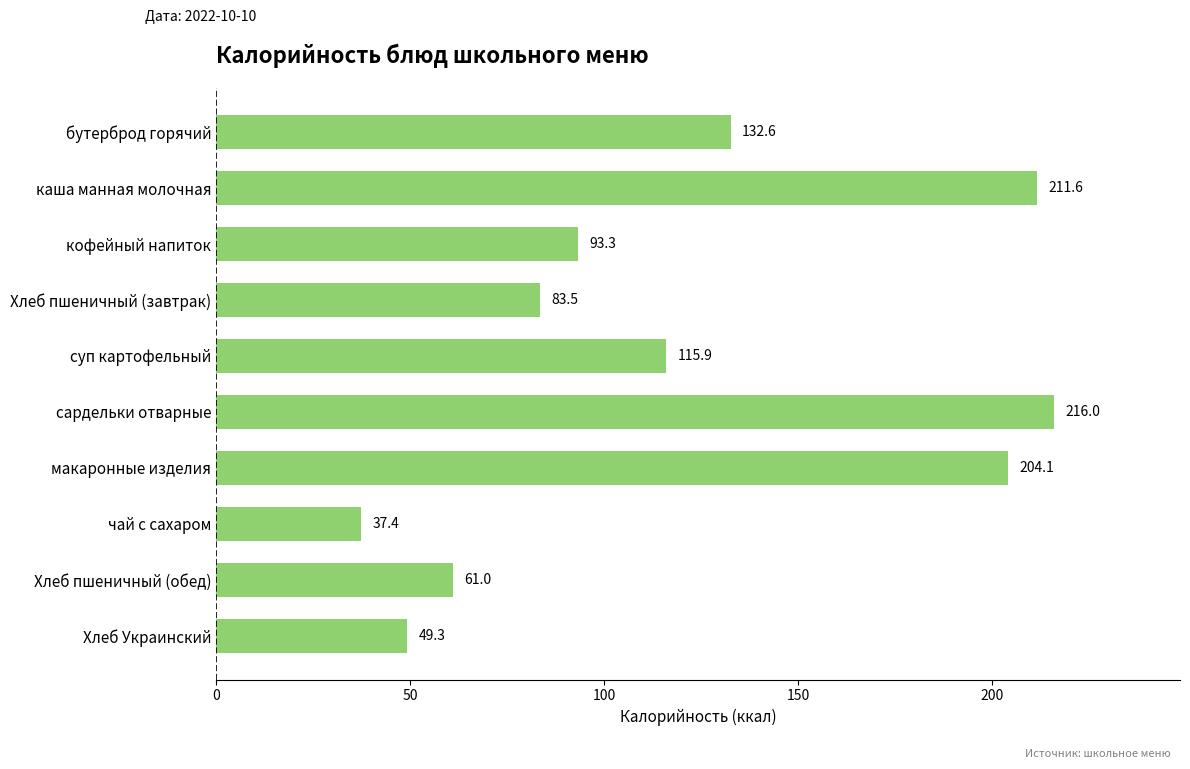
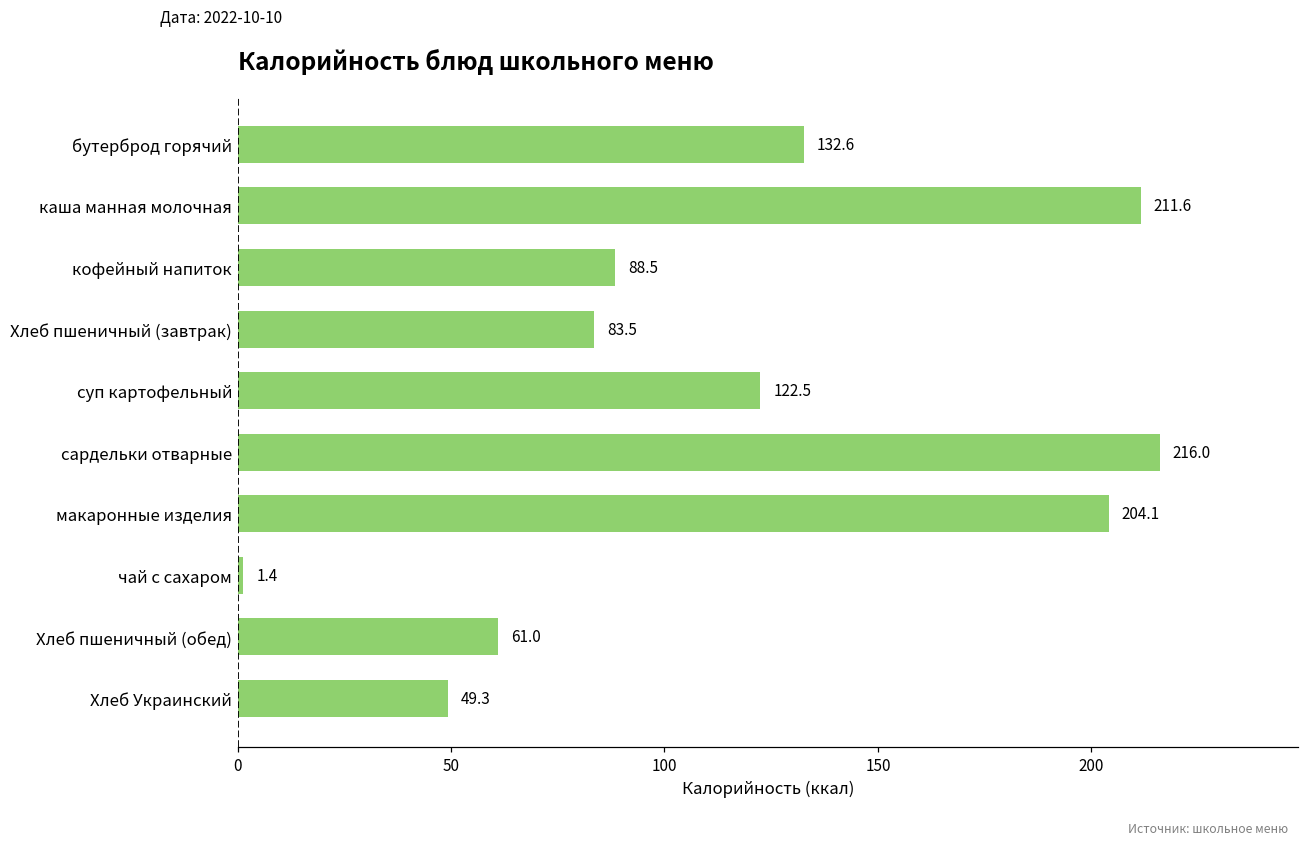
кофейный напиток: 93.3 -> 88.5
суп картофельный: 115.9 -> 122.5
чай с сахаром: 37.4 -> 1.4
